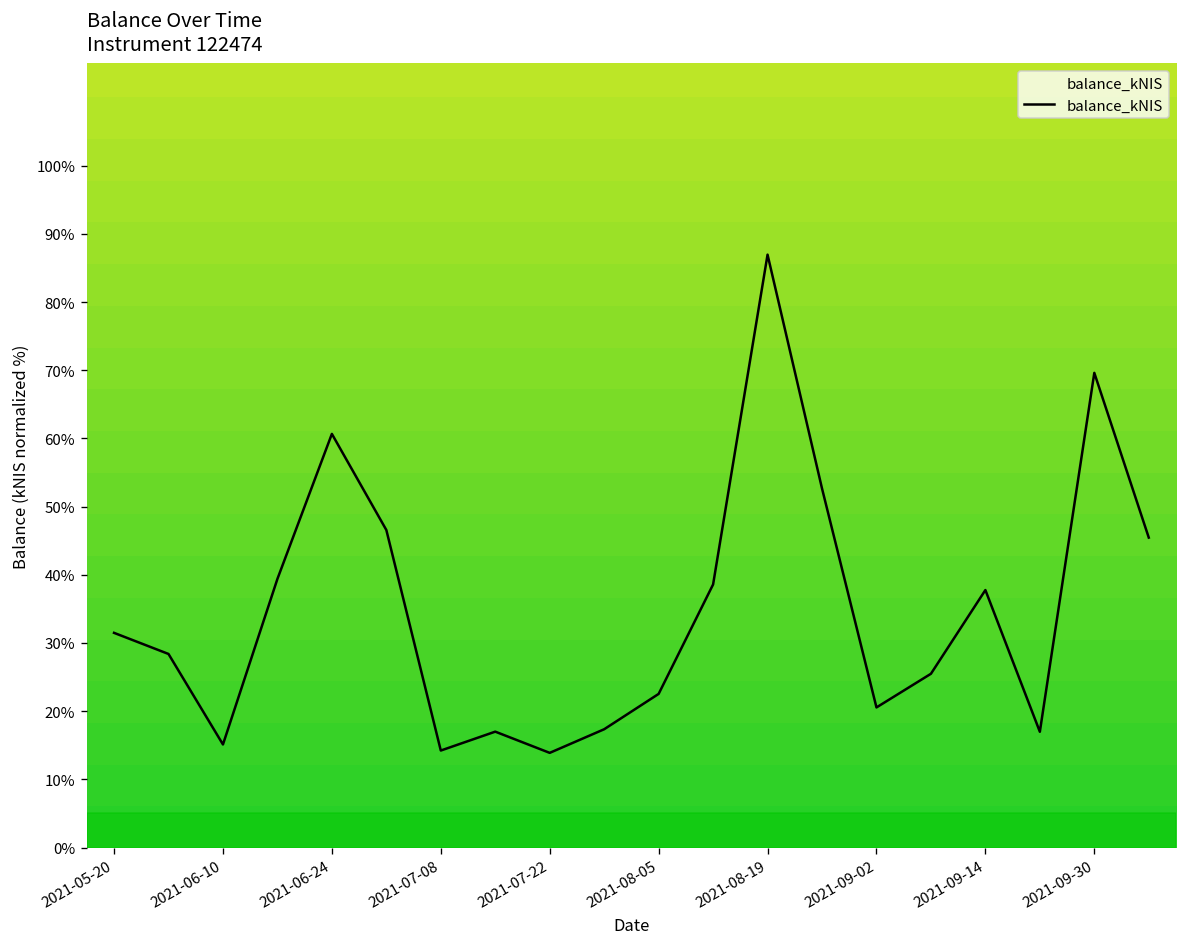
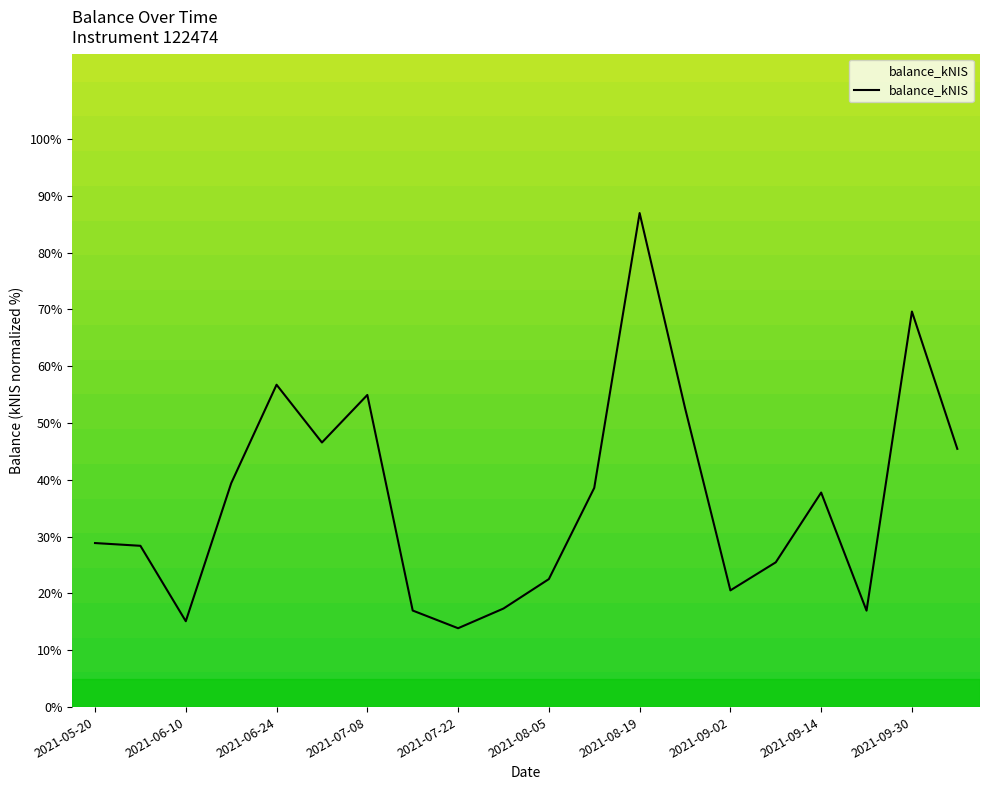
2021-05-20: 31% -> 29%
2021-06-24: 61% -> 57%
2021-07-08: 14% -> 55%
